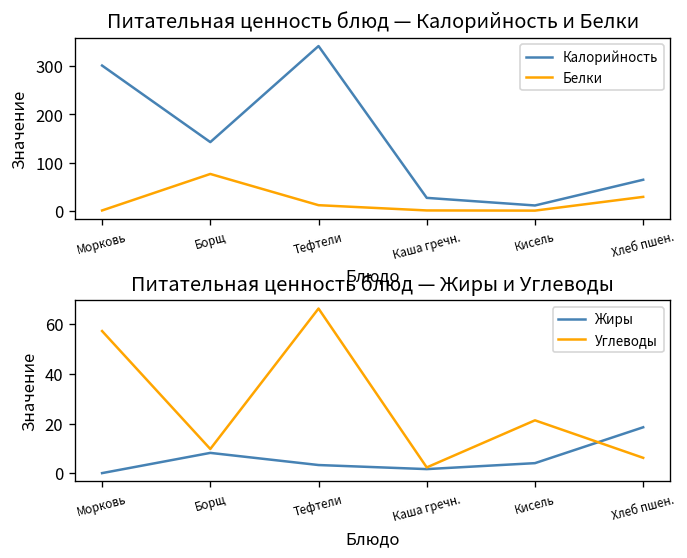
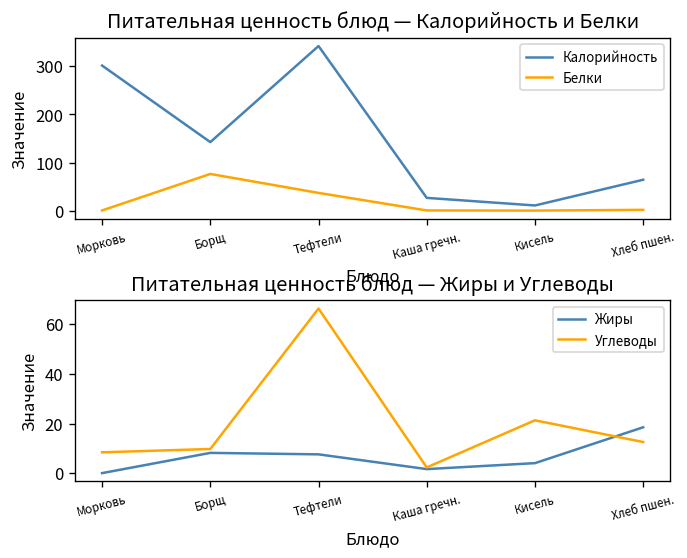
Питательная ценность блюд — Калорийность и Белки, Белки, Тефтели: 10 -> 40
Питательная ценность блюд — Калорийность и Белки, Белки, Хлеб пшен.: 30 -> 0
Питательная ценность блюд — Жиры и Углеводы, Углеводы, Морковь: 57 -> 8
Питательная ценность блюд — Жиры и Углеводы, Жиры, Тефтели: 3 -> 8
Питательная ценность блюд — Жиры и Углеводы, Углеводы, Хлеб пшен.: 6 -> 13
